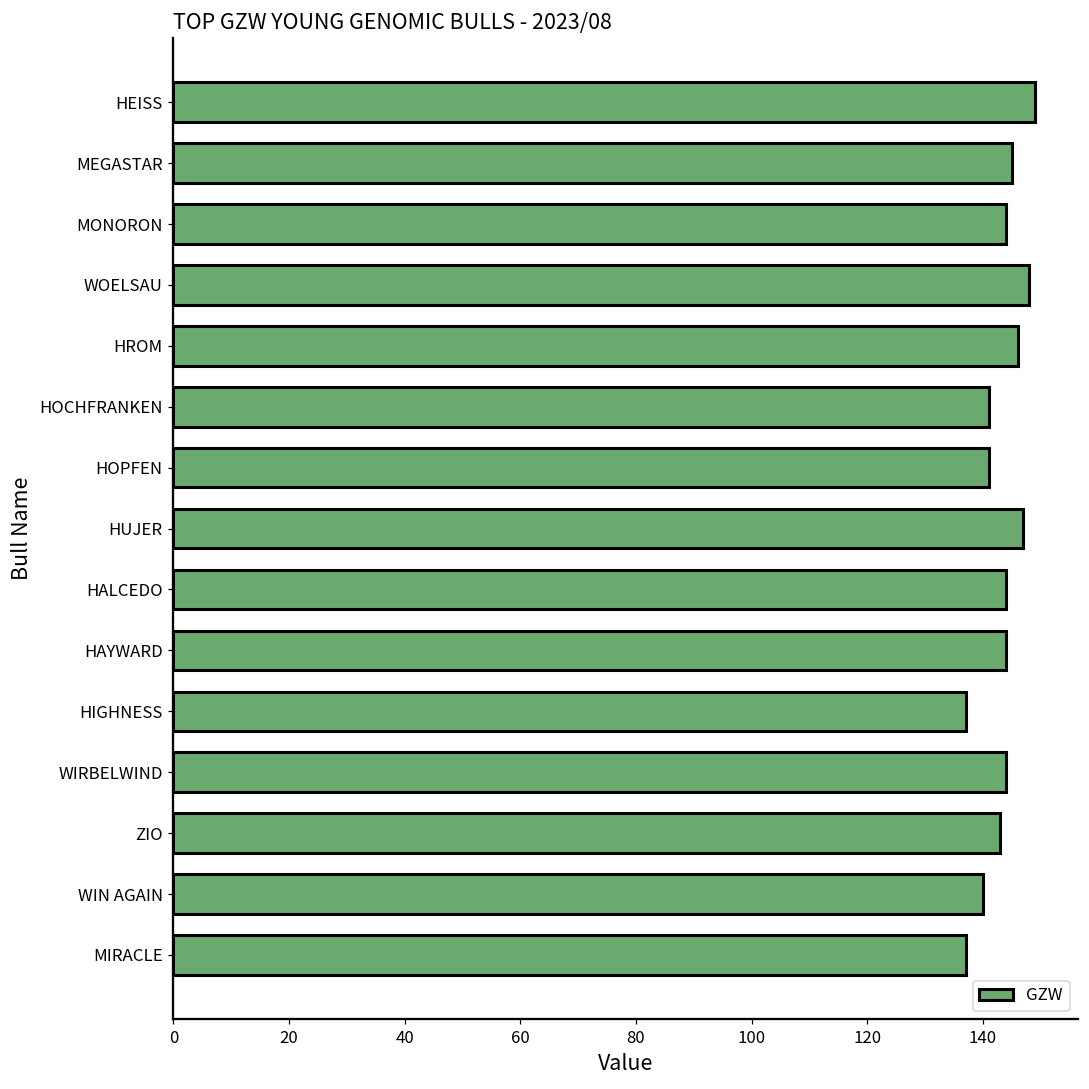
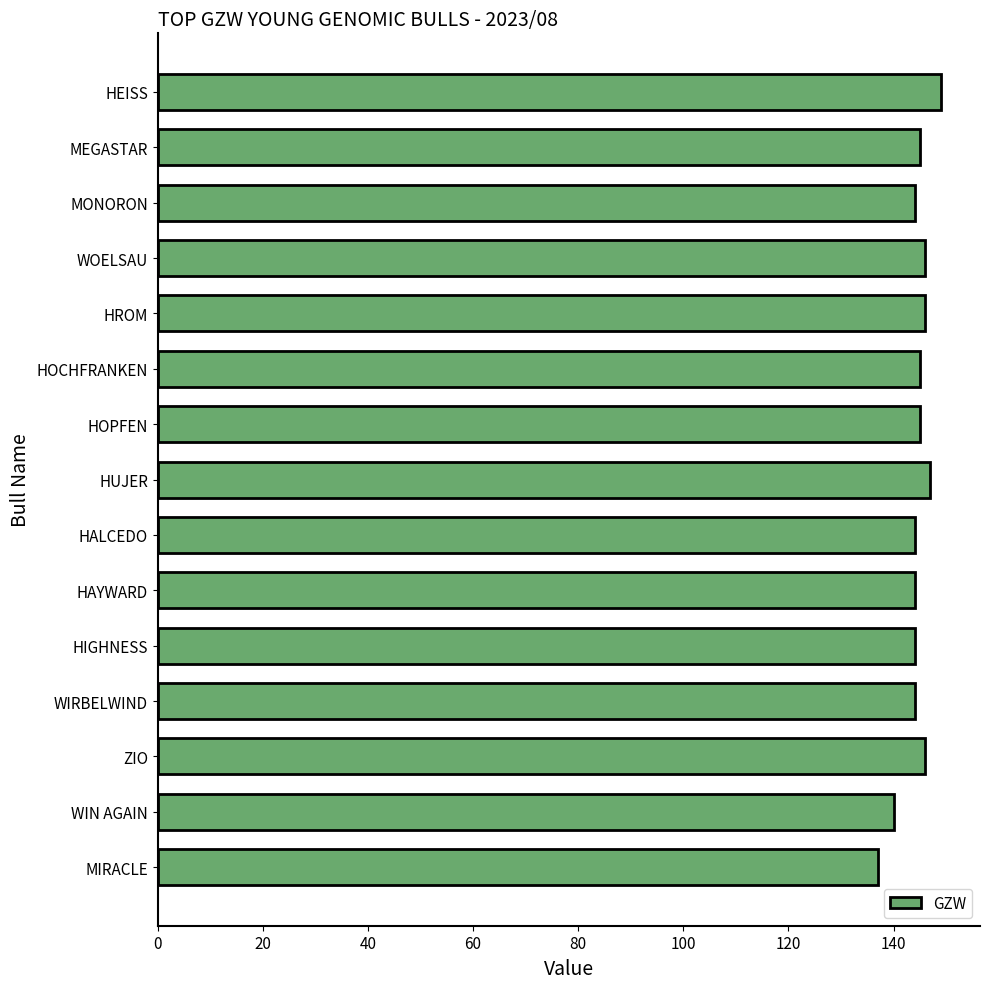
WOELSAU: 148 -> 146
HOCHFRANKEN: 141 -> 145
HOPFEN: 141 -> 145
HIGHNESS: 137 -> 144
ZIO: 143 -> 146
